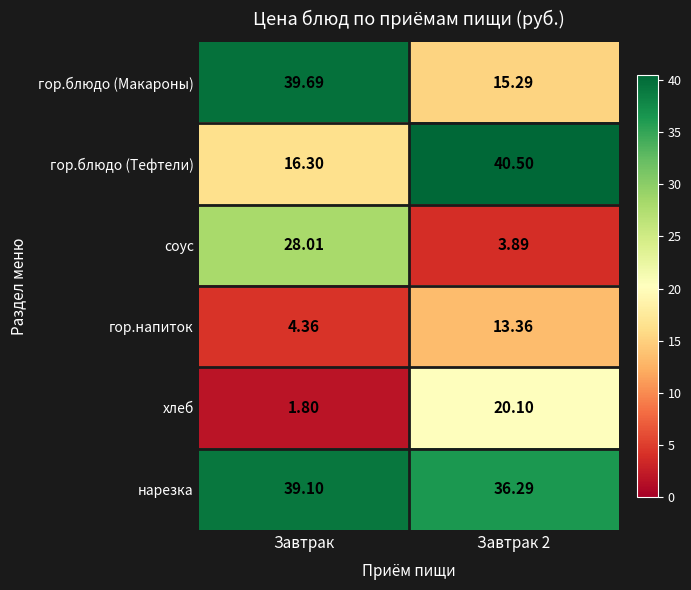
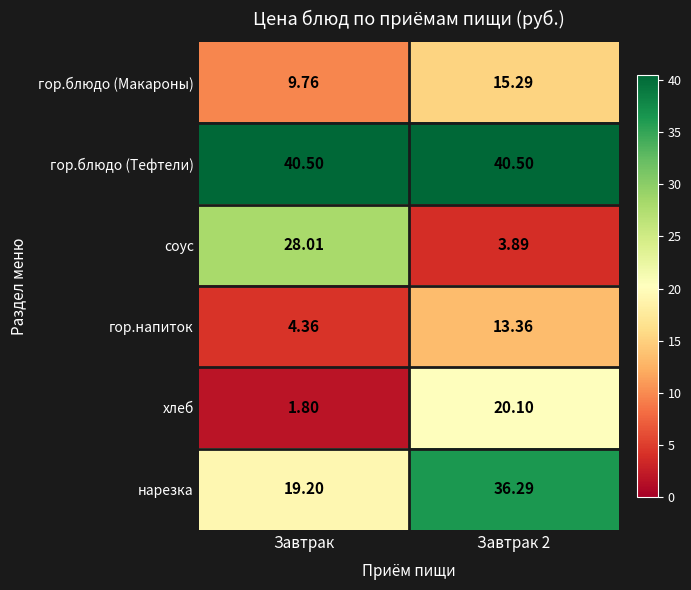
гор.блюдо (Макароны), Завтрак: 39.69 -> 9.76
гор.блюдо (Тефтели), Завтрак: 16.30 -> 40.50
нарезка, Завтрак: 39.10 -> 19.20
